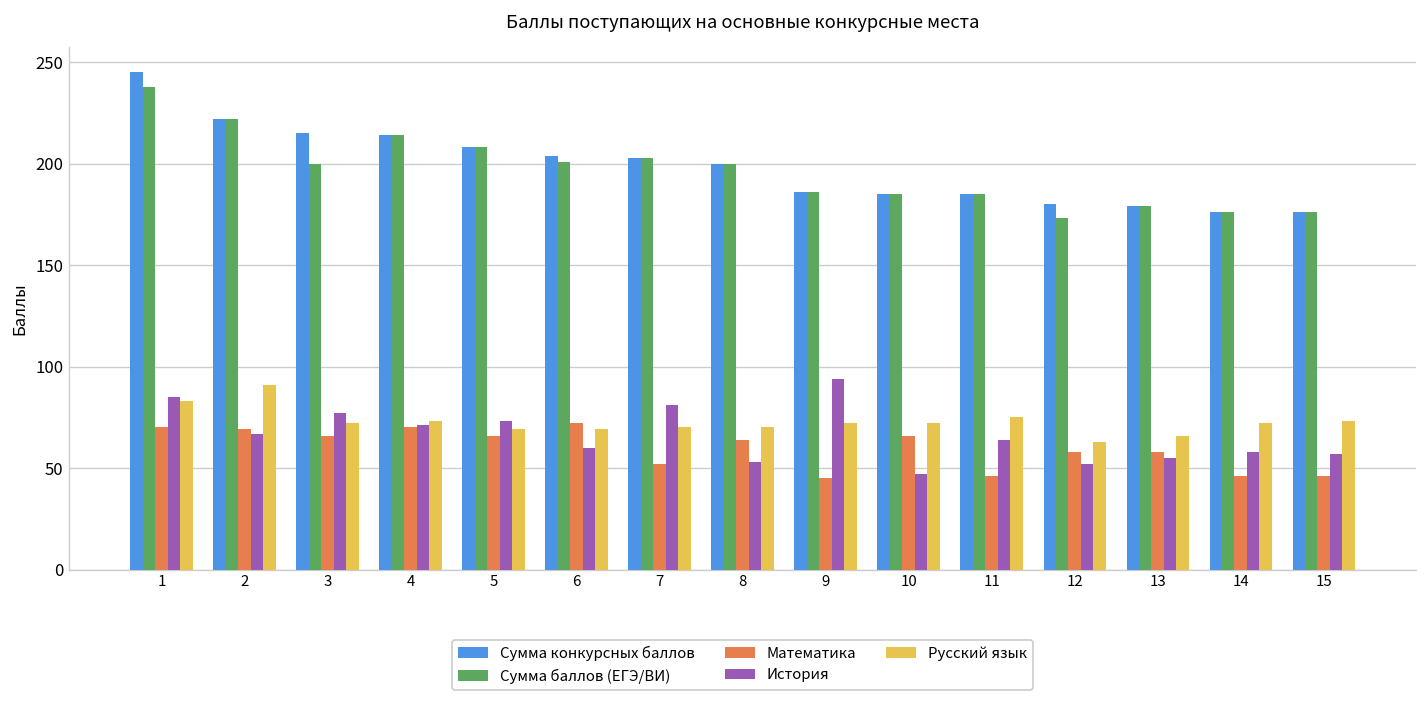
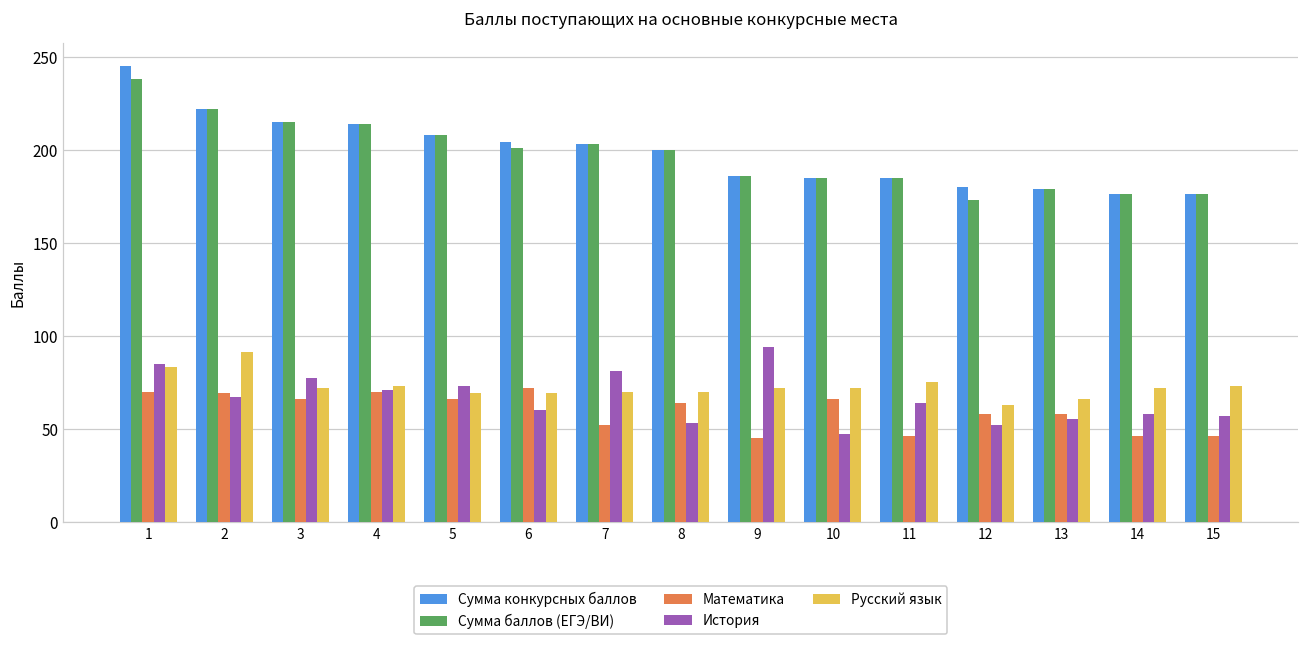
Сумма баллов (ЕГЭ/ВИ), 3: 200 -> 215
